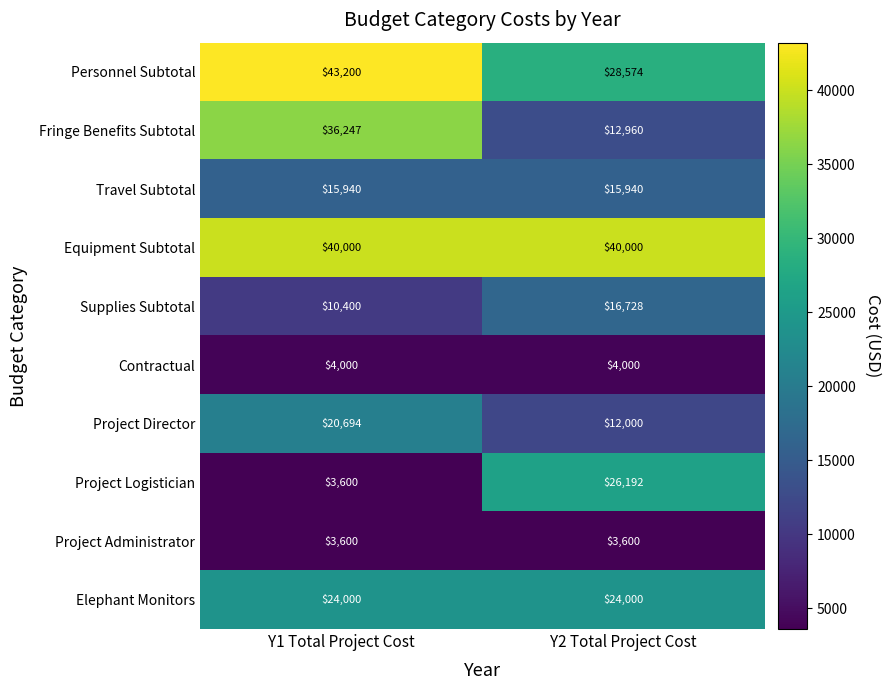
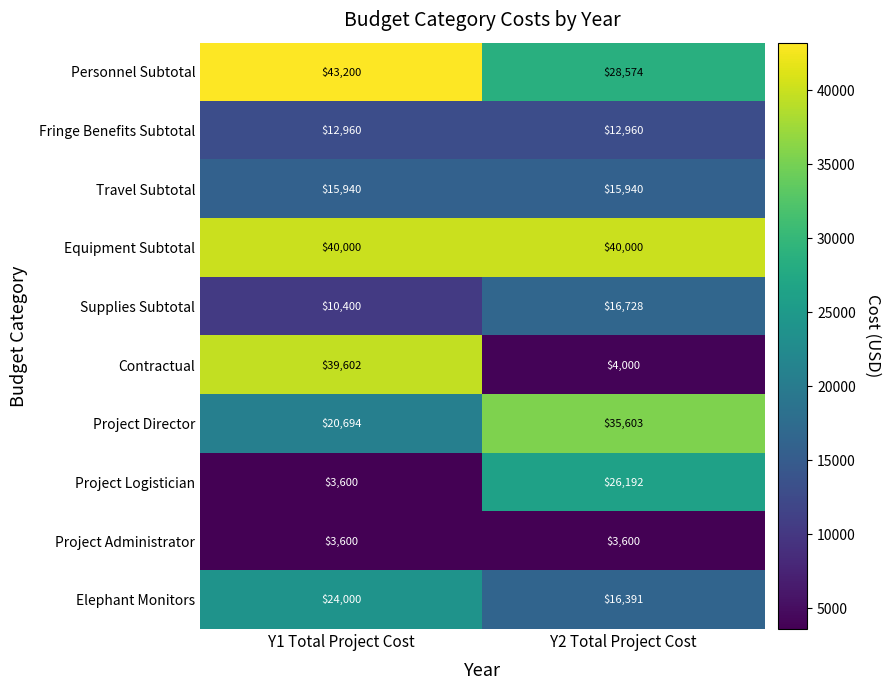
Fringe Benefits Subtotal, Y1 Total Project Cost: $36,247 -> $12,960
Contractual, Y1 Total Project Cost: $4,000 -> $39,602
Project Director, Y2 Total Project Cost: $12,000 -> $35,603
Elephant Monitors, Y2 Total Project Cost: $24,000 -> $16,391
